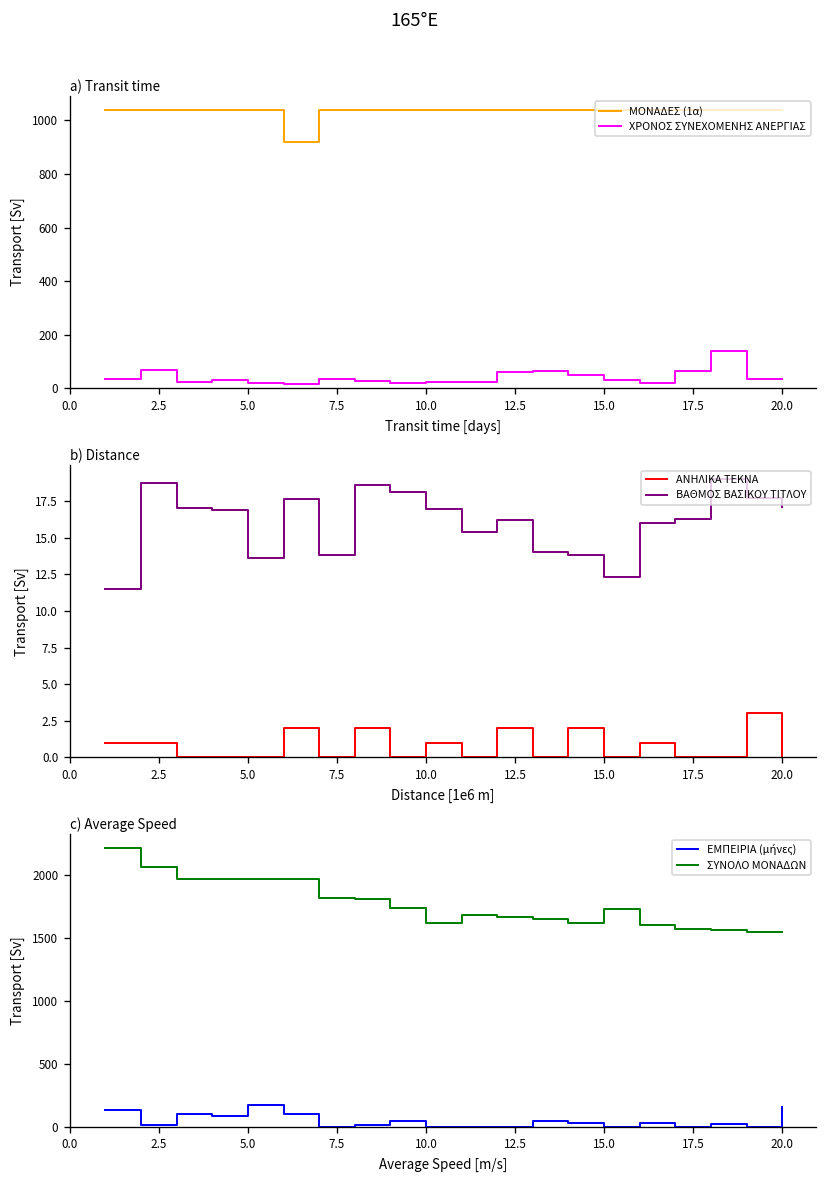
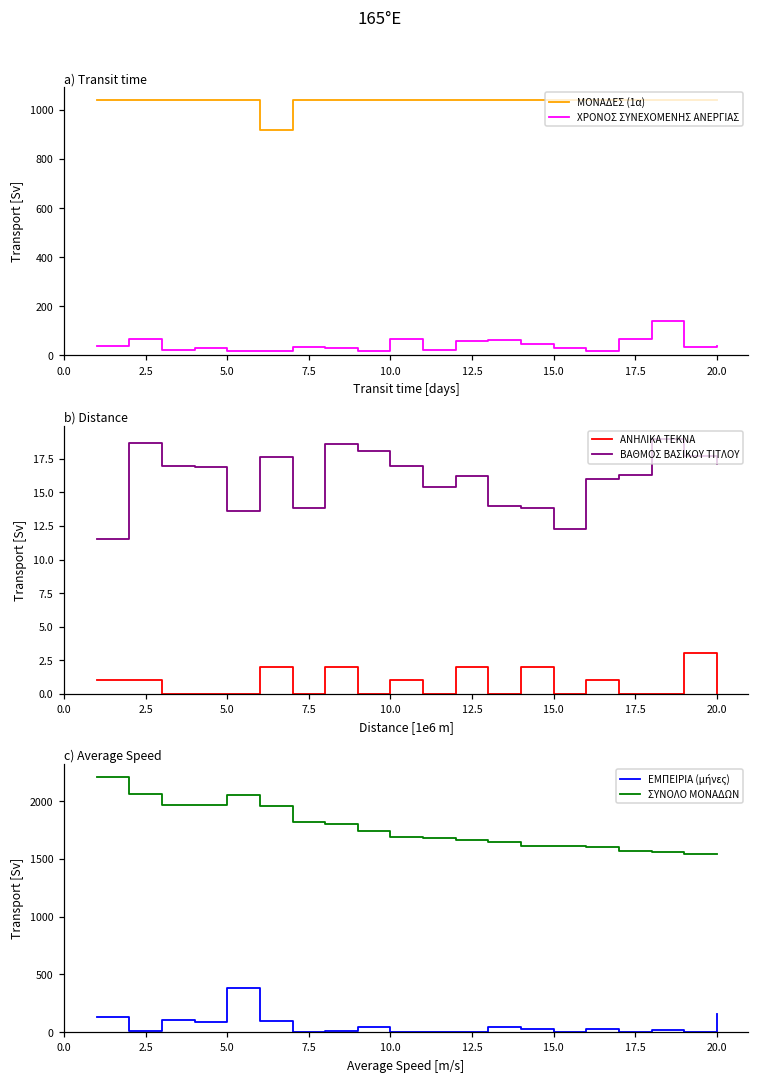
a) Transit time, ΧΡΟΝΟΣ ΣΥΝΕΧΟΜΕΝΗΣ ΑΝΕΡΓΙΑΣ, 10.0: 20 -> 70
c) Average Speed, ΕΜΠΕΙΡΙΑ (μήνες), 5.0: 180 -> 390
c) Average Speed, ΣΥΝΟΛΟ ΜΟΝΑΔΩΝ, 5.0: 1960 -> 2050
c) Average Speed, ΣΥΝΟΛΟ ΜΟΝΑΔΩΝ, 10.0: 1610 -> 1690
c) Average Speed, ΣΥΝΟΛΟ ΜΟΝΑΔΩΝ, 15.0: 1720 -> 1610
